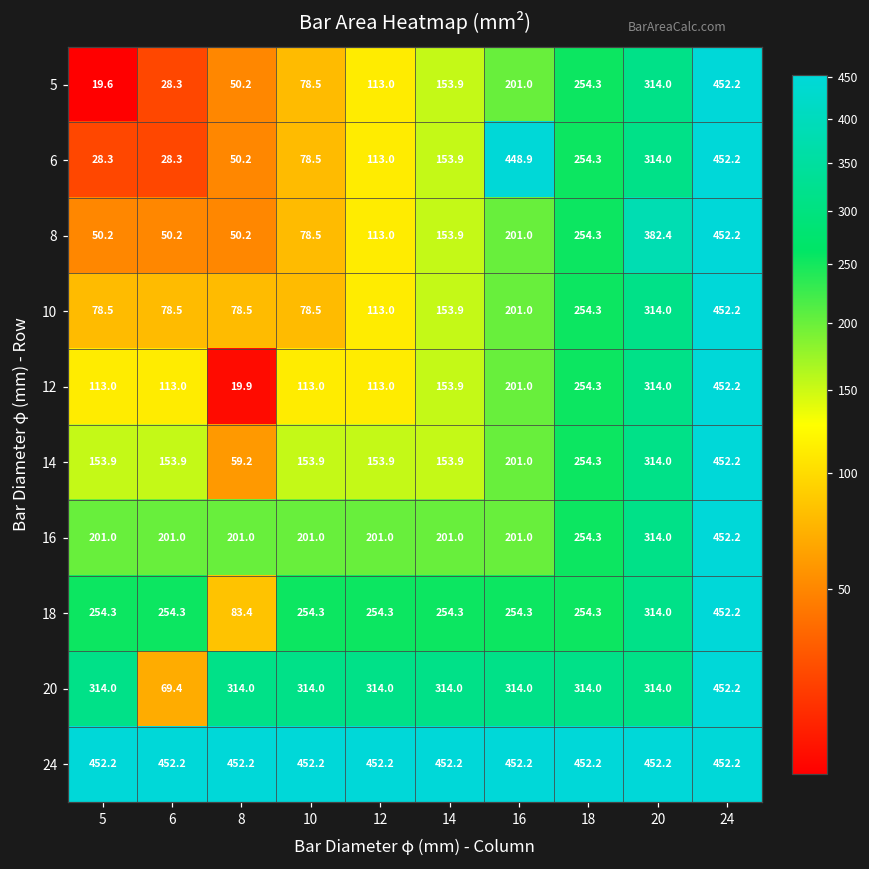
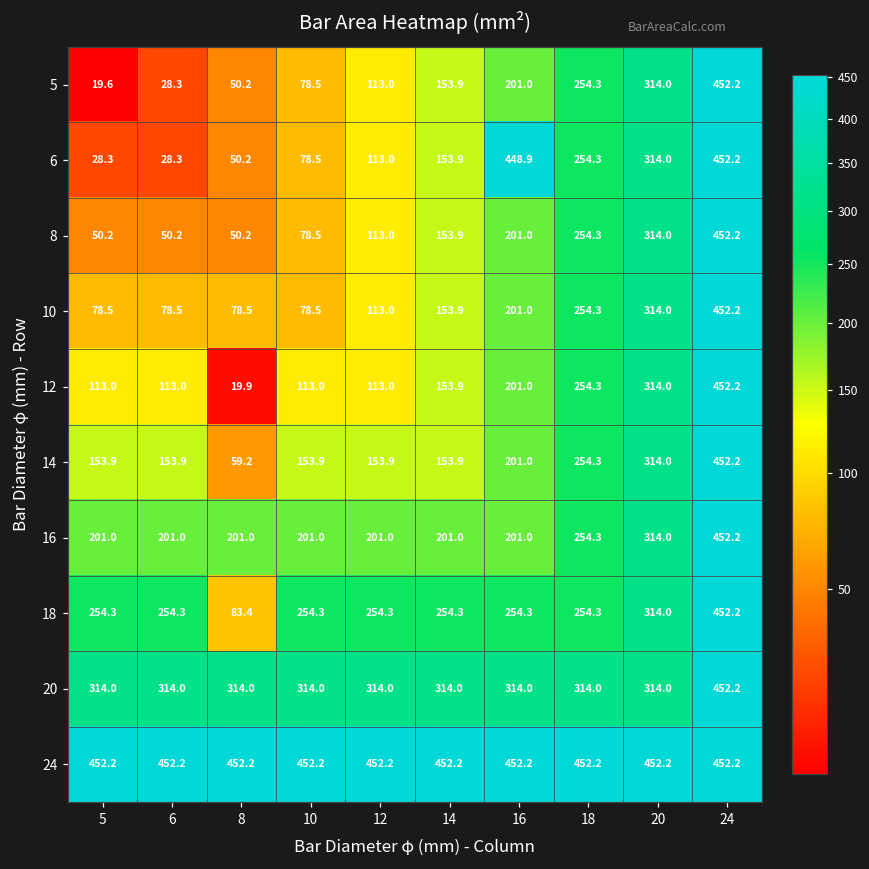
8, 20: 382.4 -> 314.0
20, 6: 69.4 -> 314.0
